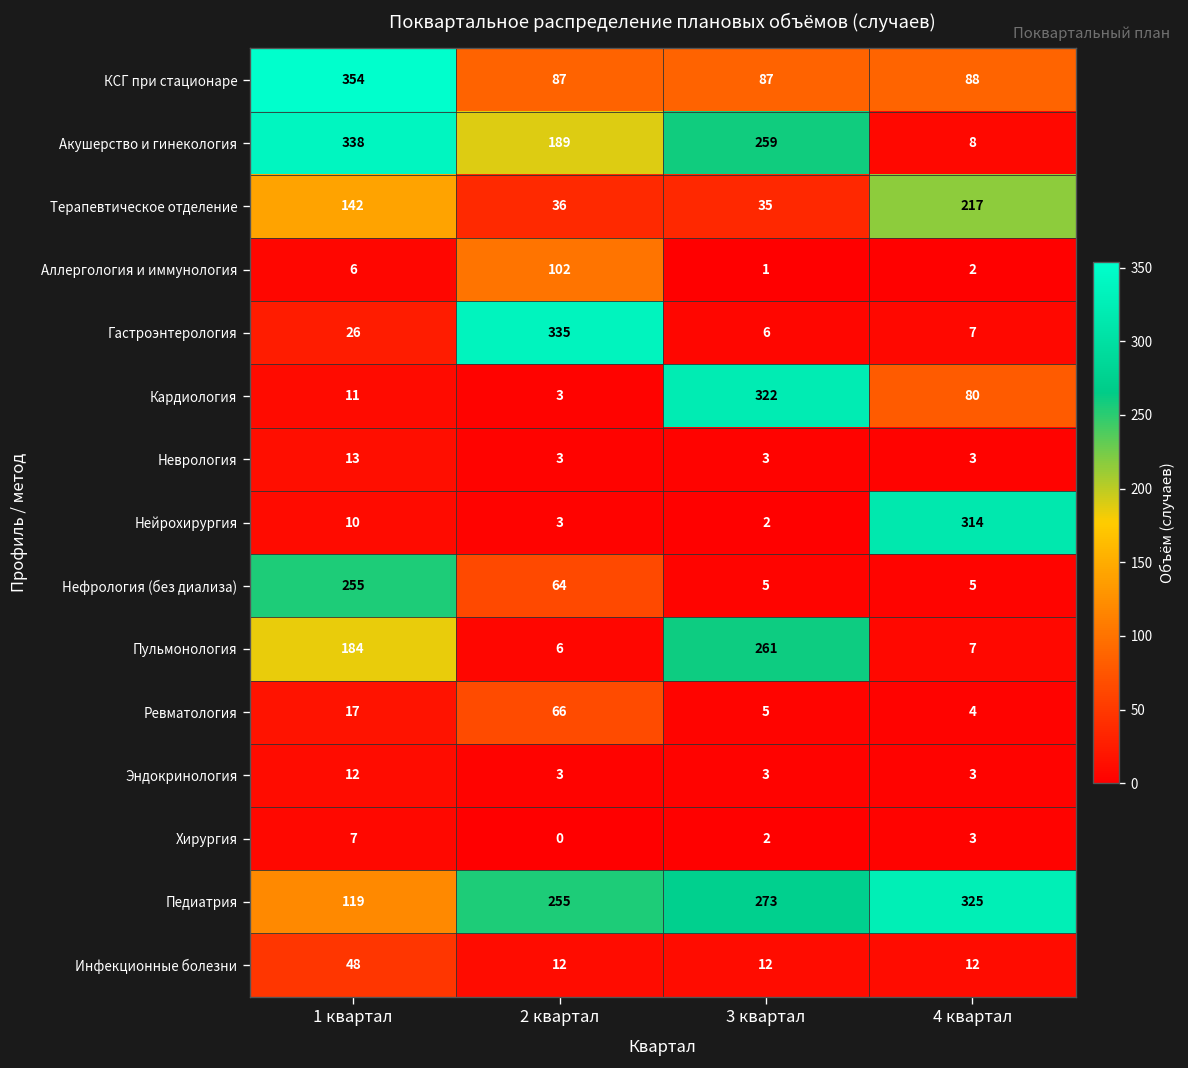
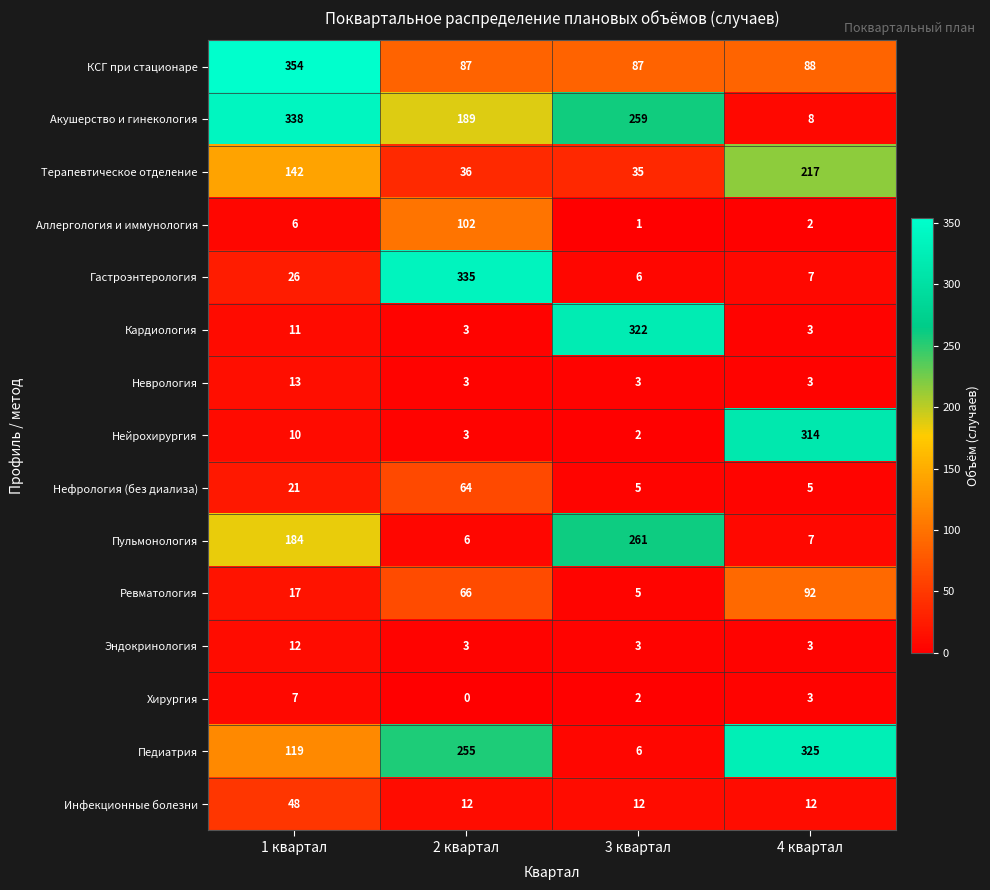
Кардиология, 4 квартал: 80 -> 3
Нефрология (без диализа), 1 квартал: 255 -> 21
Ревматология, 4 квартал: 4 -> 92
Педиатрия, 3 квартал: 273 -> 6
